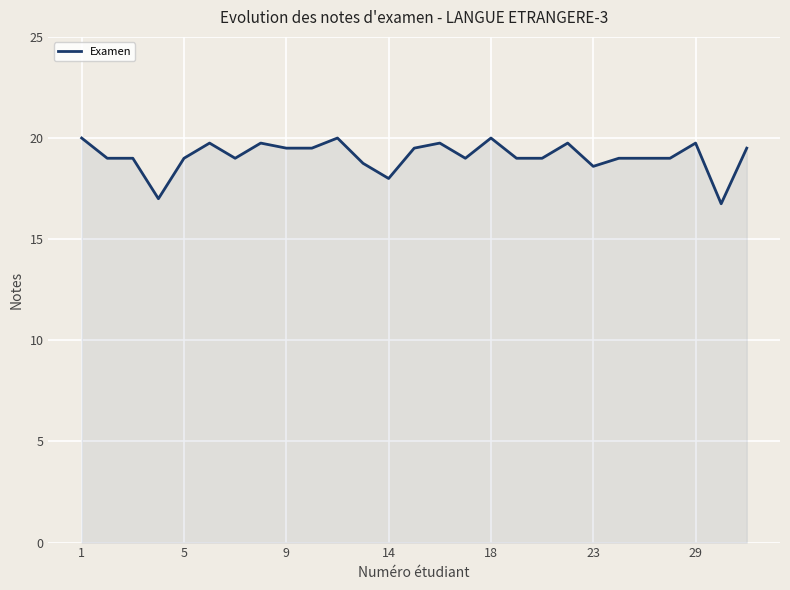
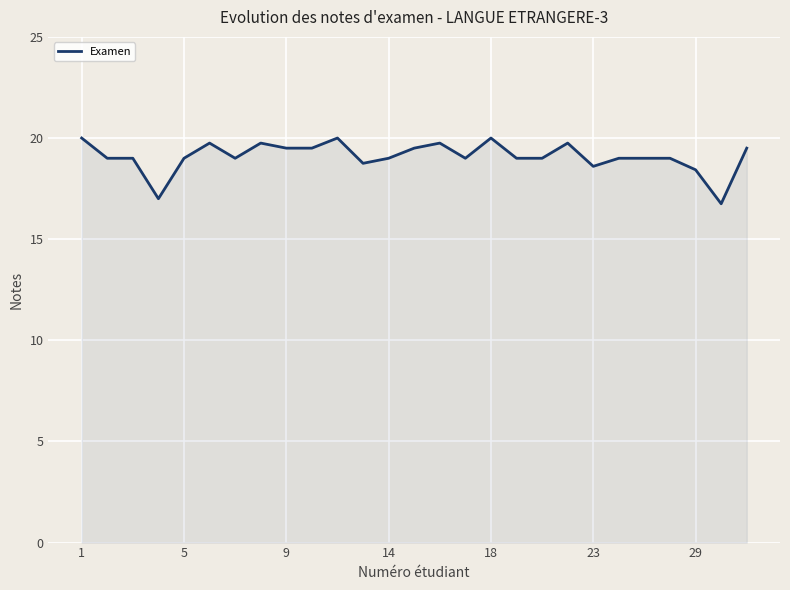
14: 18 -> 19
29: 19.8 -> 18.4
